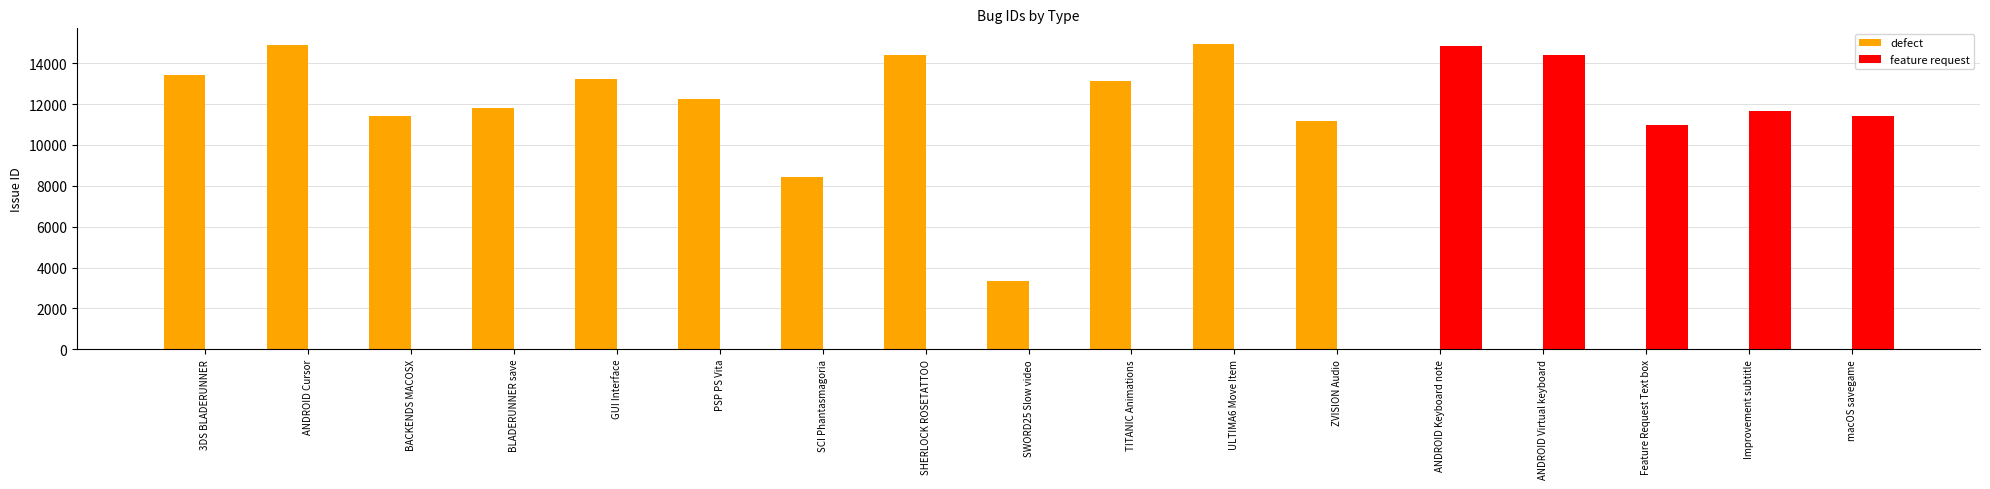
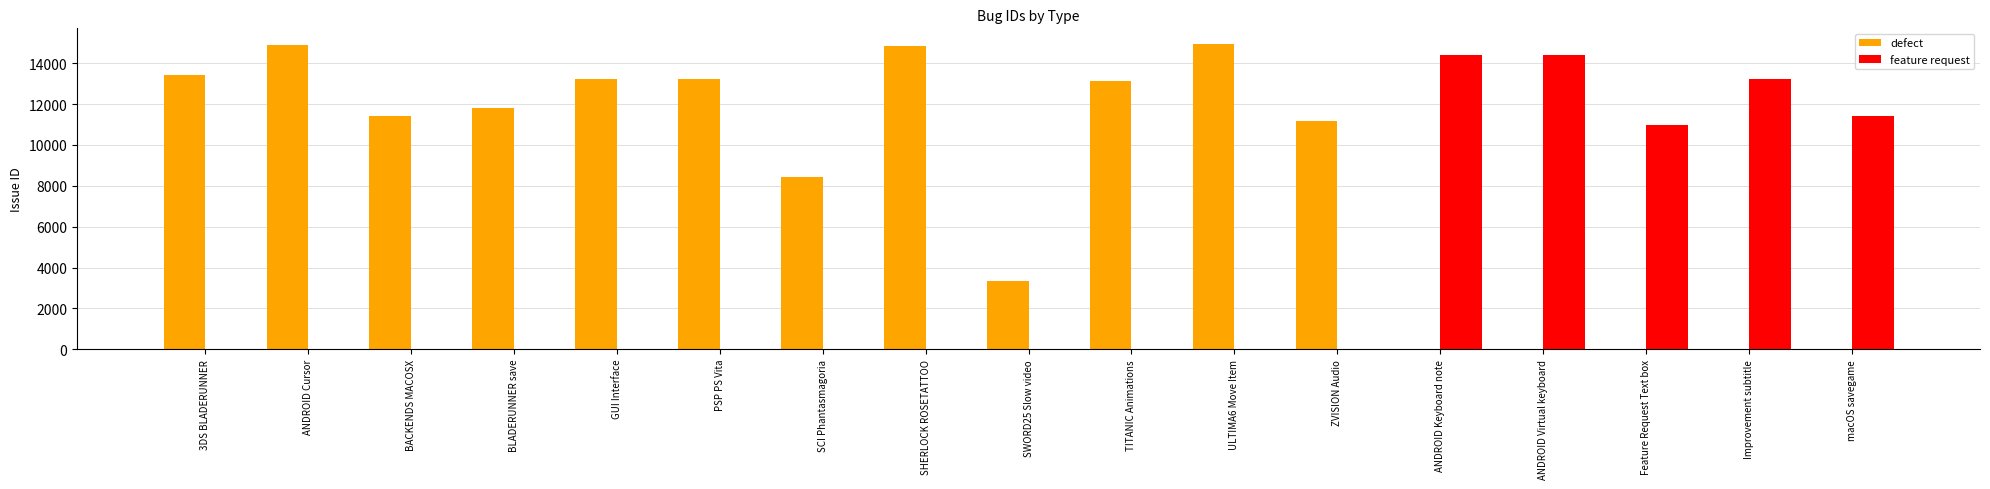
defect, PSP PS Vita: 12300 -> 13200
defect, SHERLOCK ROSETATTOO: 14400 -> 14800
feature request, ANDROID Keyboard note: 14800 -> 14400
feature request, Improvement subtitle: 11700 -> 13200
